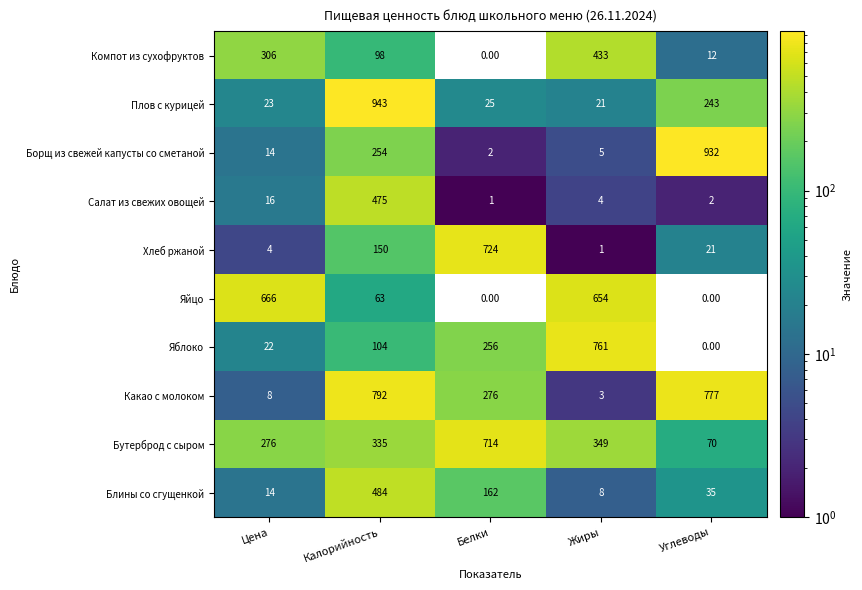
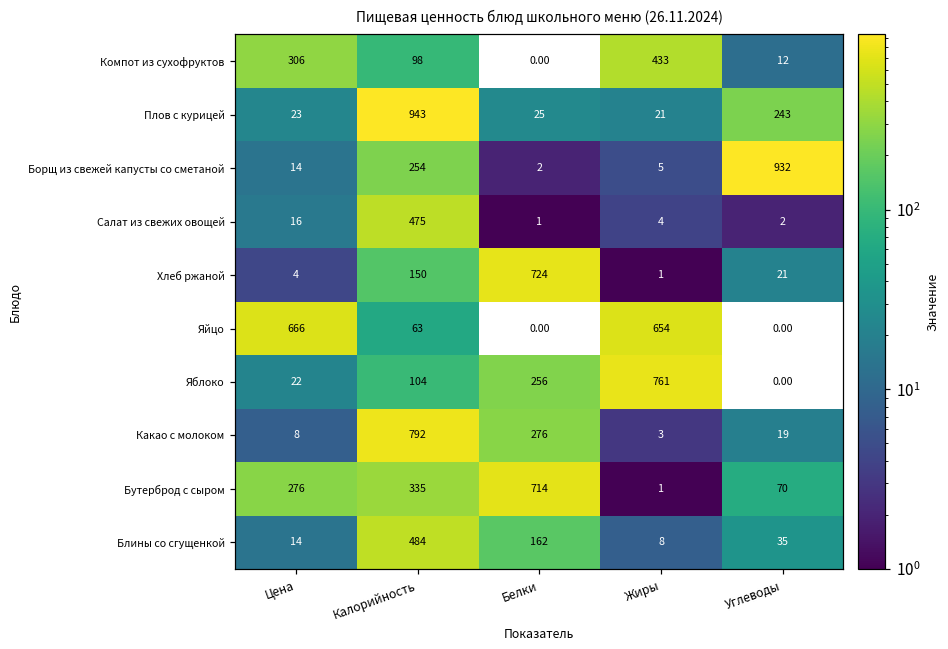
Какао с молоком, Углеводы: 777 -> 19
Бутерброд с сыром, Жиры: 349 -> 1
